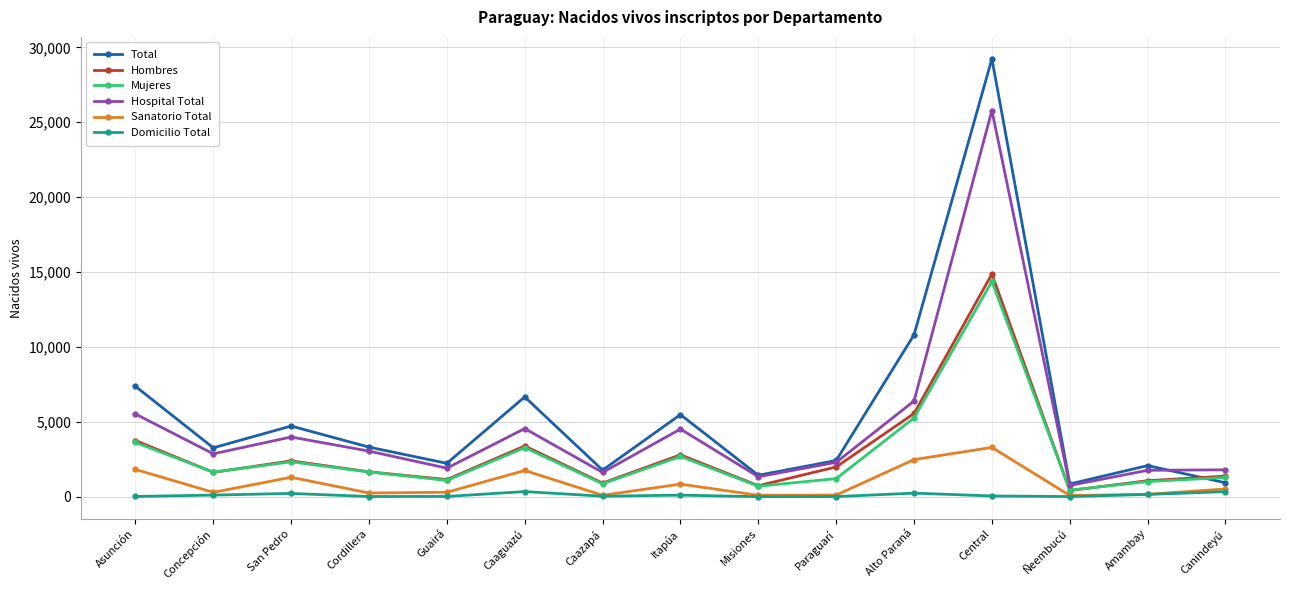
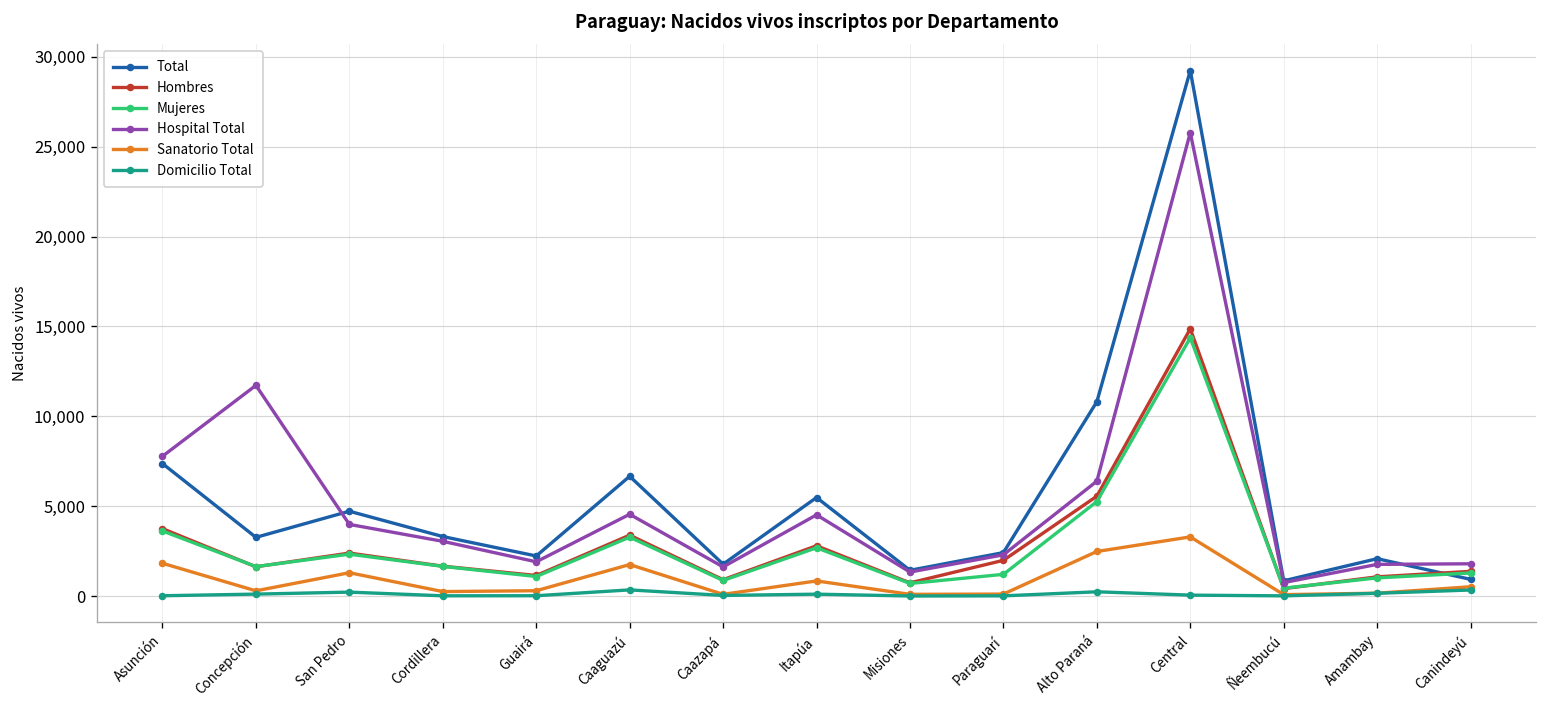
Hospital Total, Asunción: 5,500 -> 7,800
Hospital Total, Concepción: 2,900 -> 11,700
